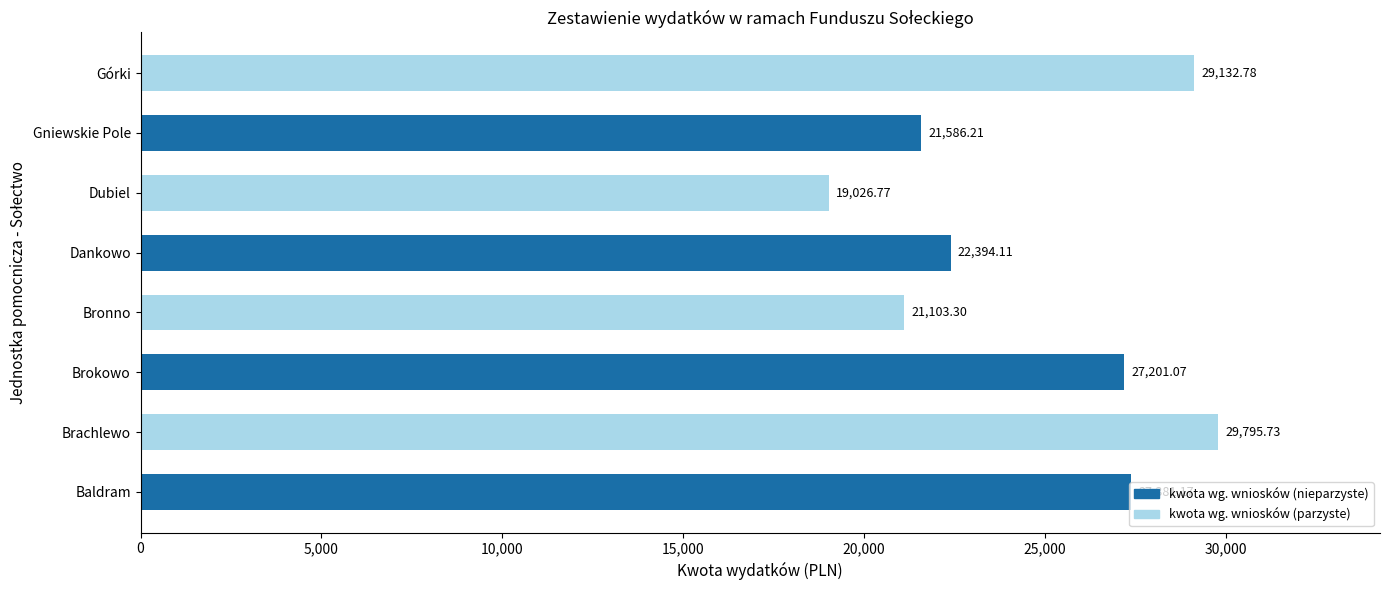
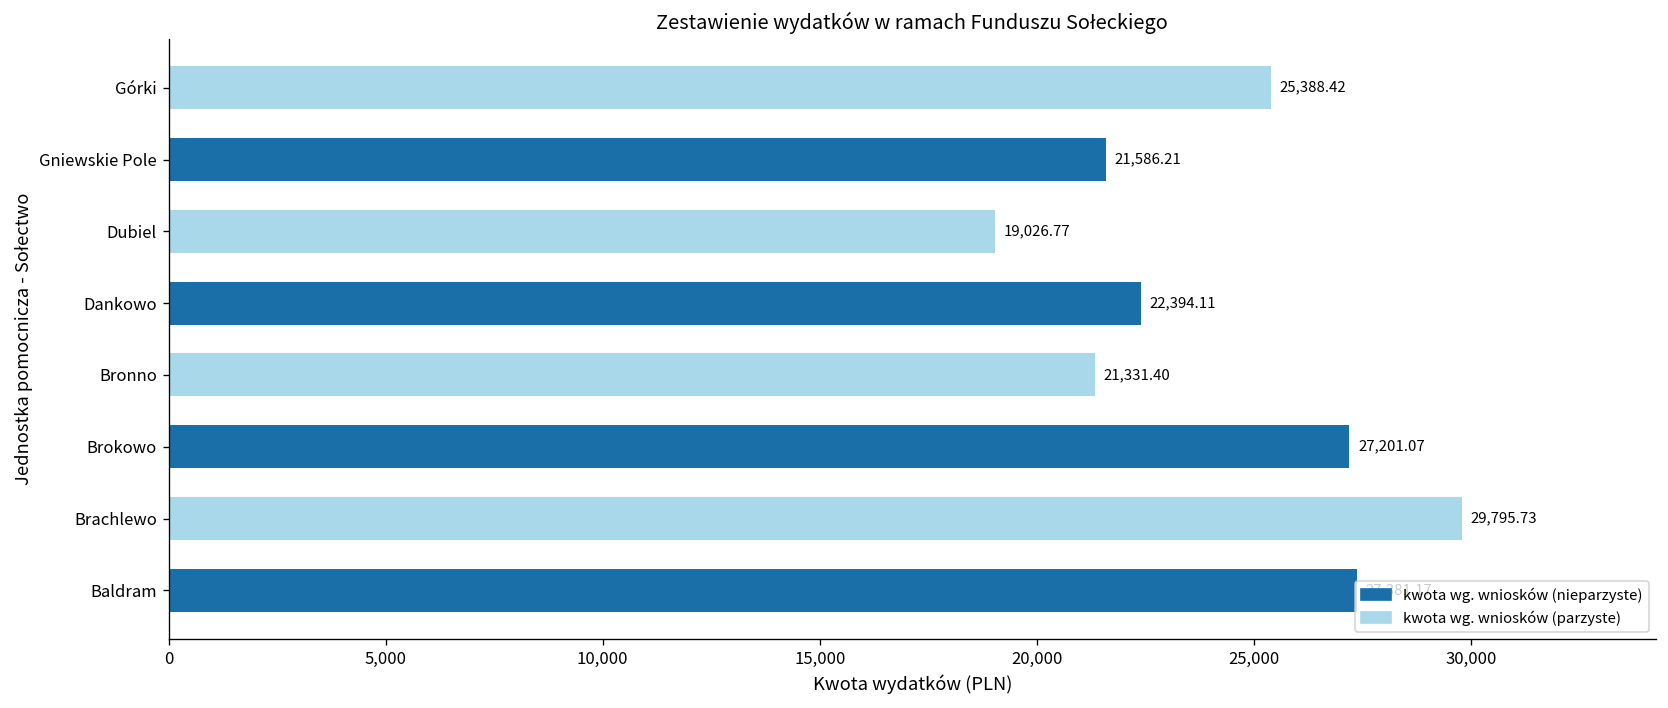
Górki: 29,132.78 -> 25,388.42
Bronno: 21,103.30 -> 21,331.40
